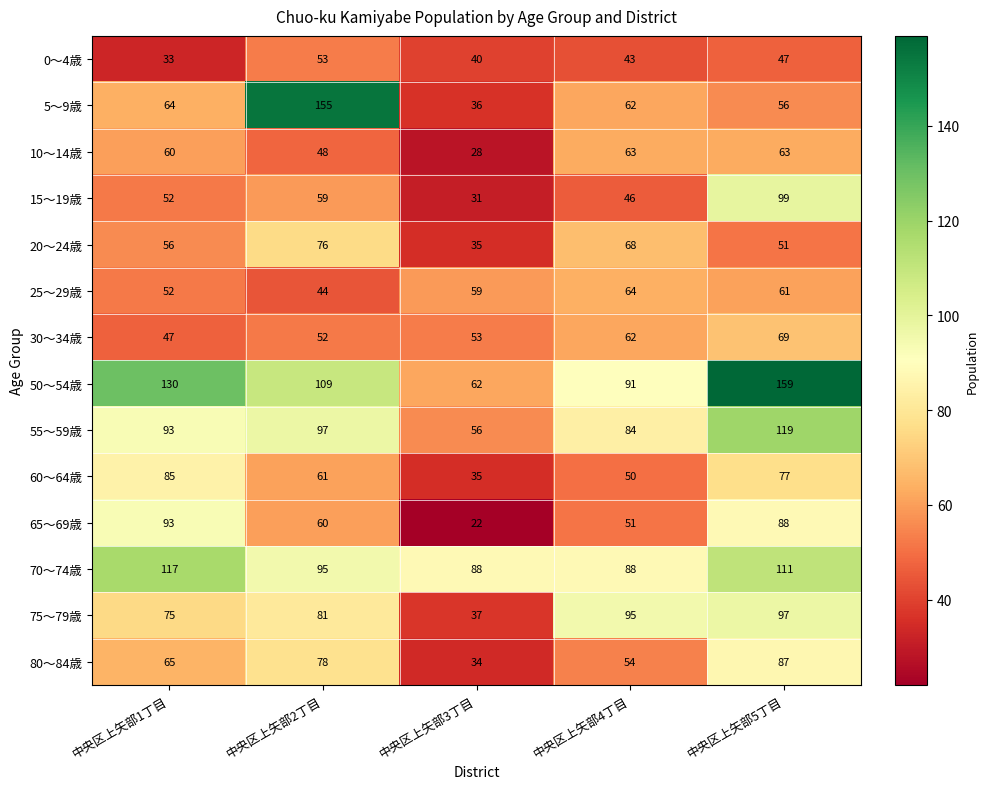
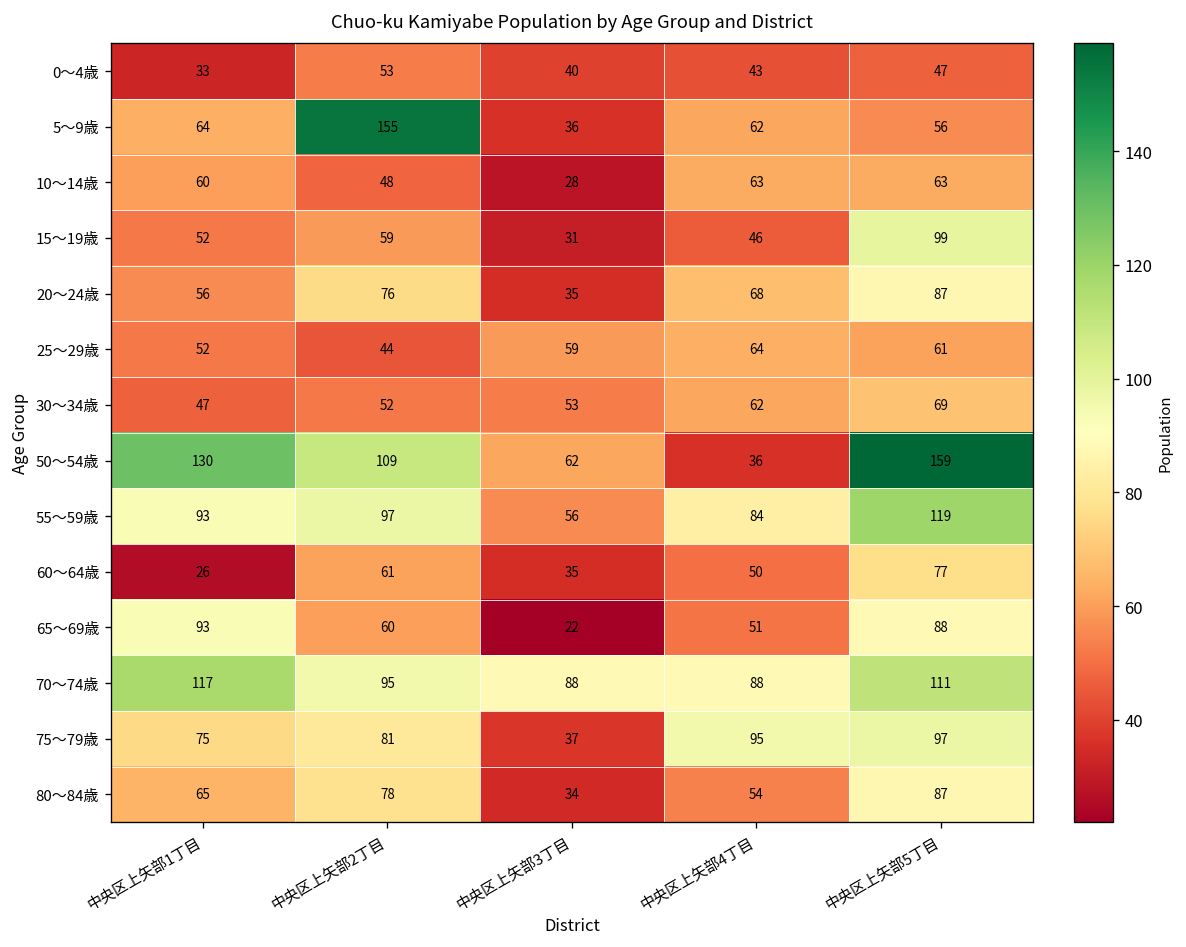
20～24歳, 中央区上矢部5丁目: 51 -> 87
50～54歳, 中央区上矢部4丁目: 91 -> 36
60～64歳, 中央区上矢部1丁目: 85 -> 26
